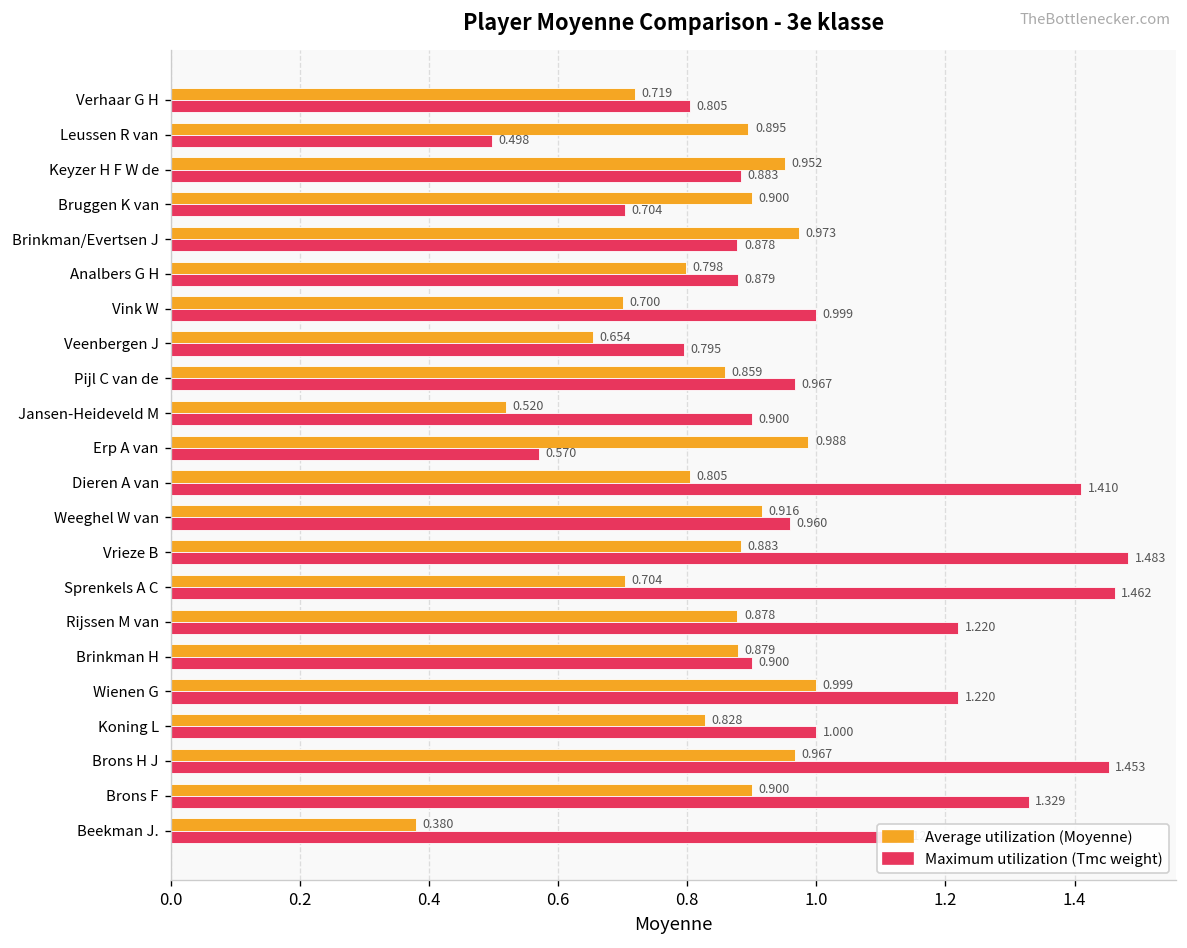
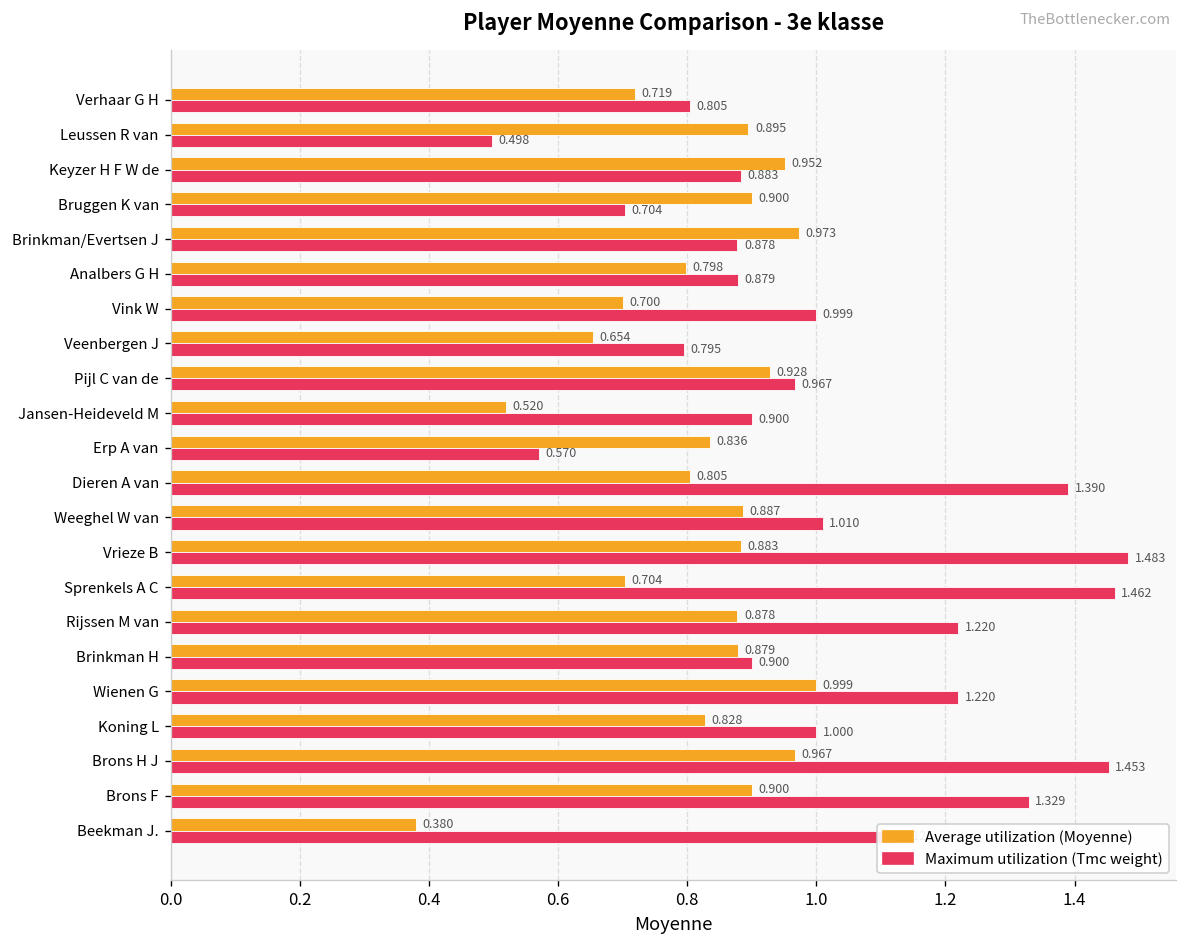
Average utilization (Moyenne), Pijl C van de: 0.859 -> 0.928
Average utilization (Moyenne), Erp A van: 0.988 -> 0.836
Maximum utilization (Tmc weight), Dieren A van: 1.410 -> 1.390
Average utilization (Moyenne), Weeghel W van: 0.916 -> 0.887
Maximum utilization (Tmc weight), Weeghel W van: 0.960 -> 1.010
